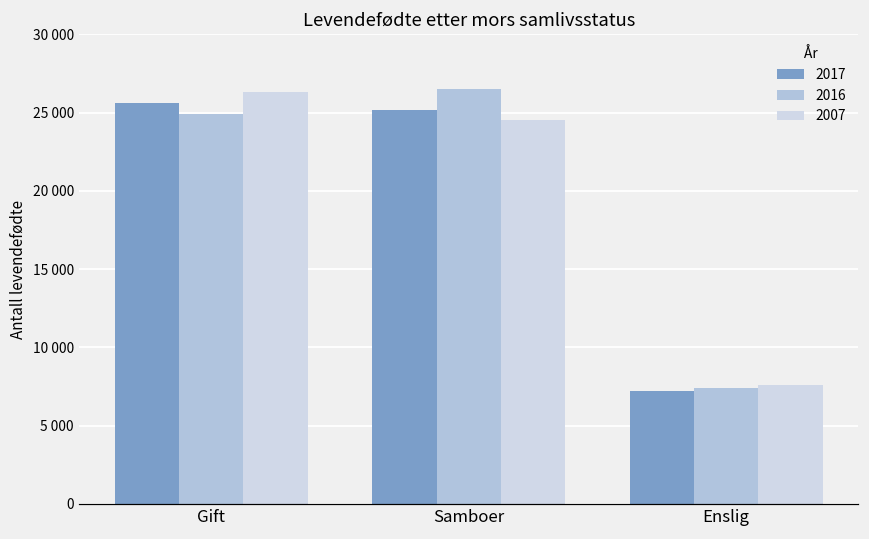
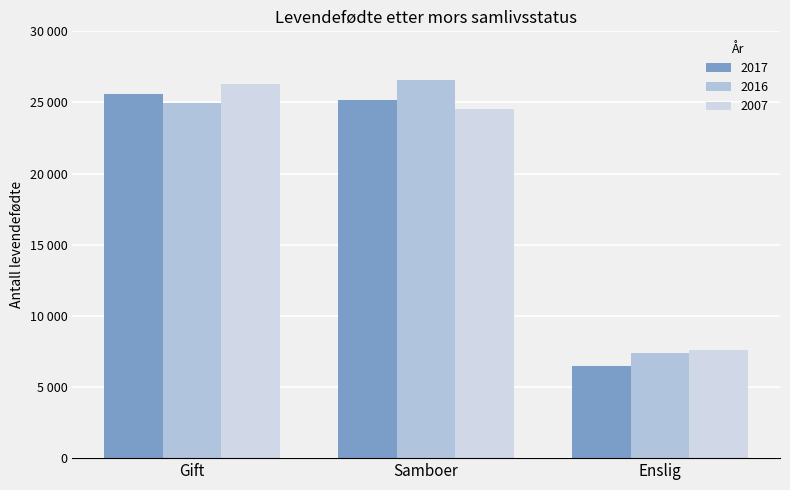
2017, Enslig: 7200 -> 6500
